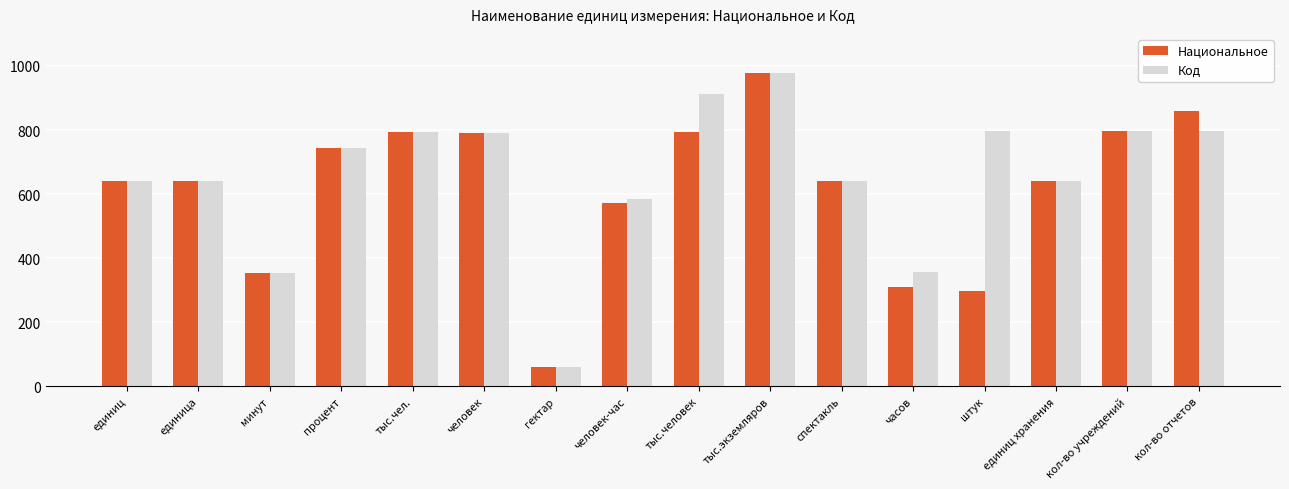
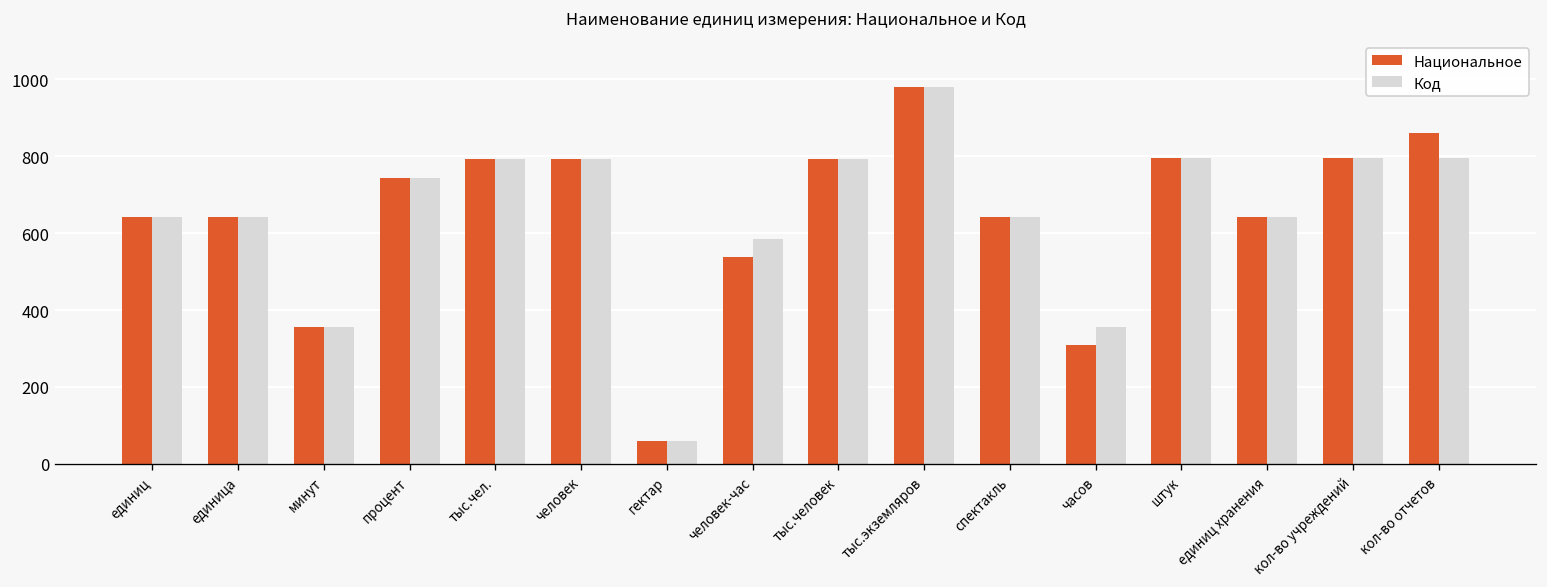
Национальное, человек-час: 570 -> 540
Код, тыс.человек: 910 -> 790
Национальное, штук: 300 -> 800
